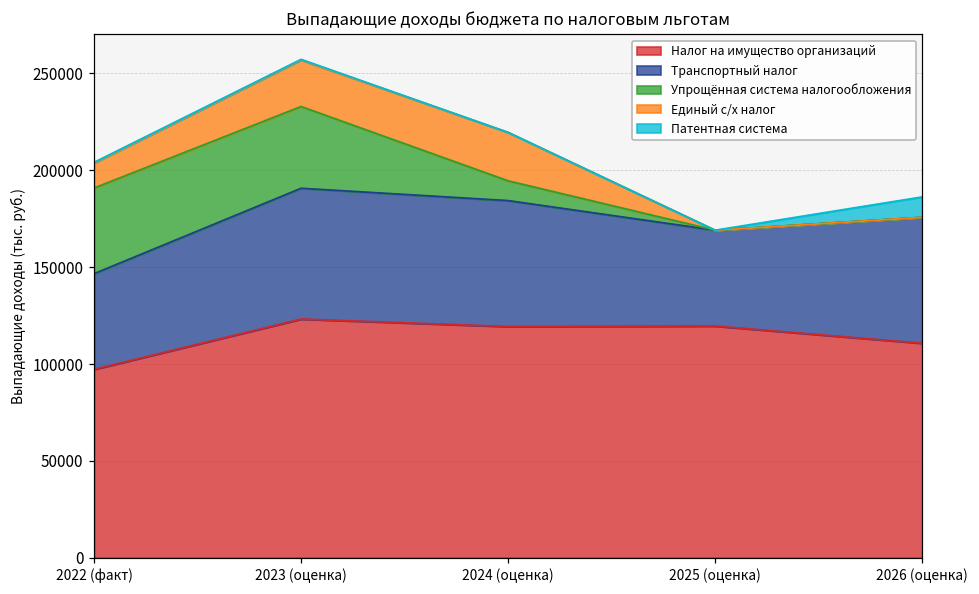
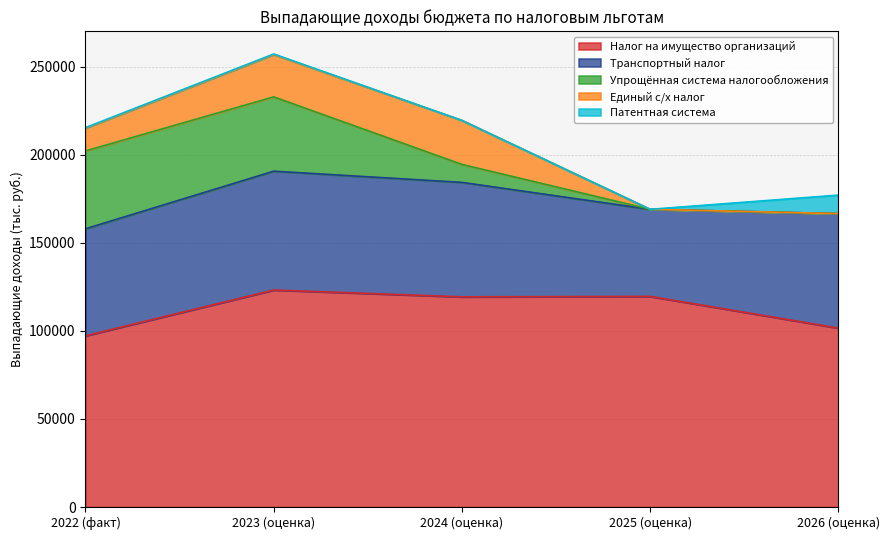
Транспортный налог, 2022 (факт): 49000 -> 61000
Налог на имущество организаций, 2026 (оценка): 111000 -> 102000
